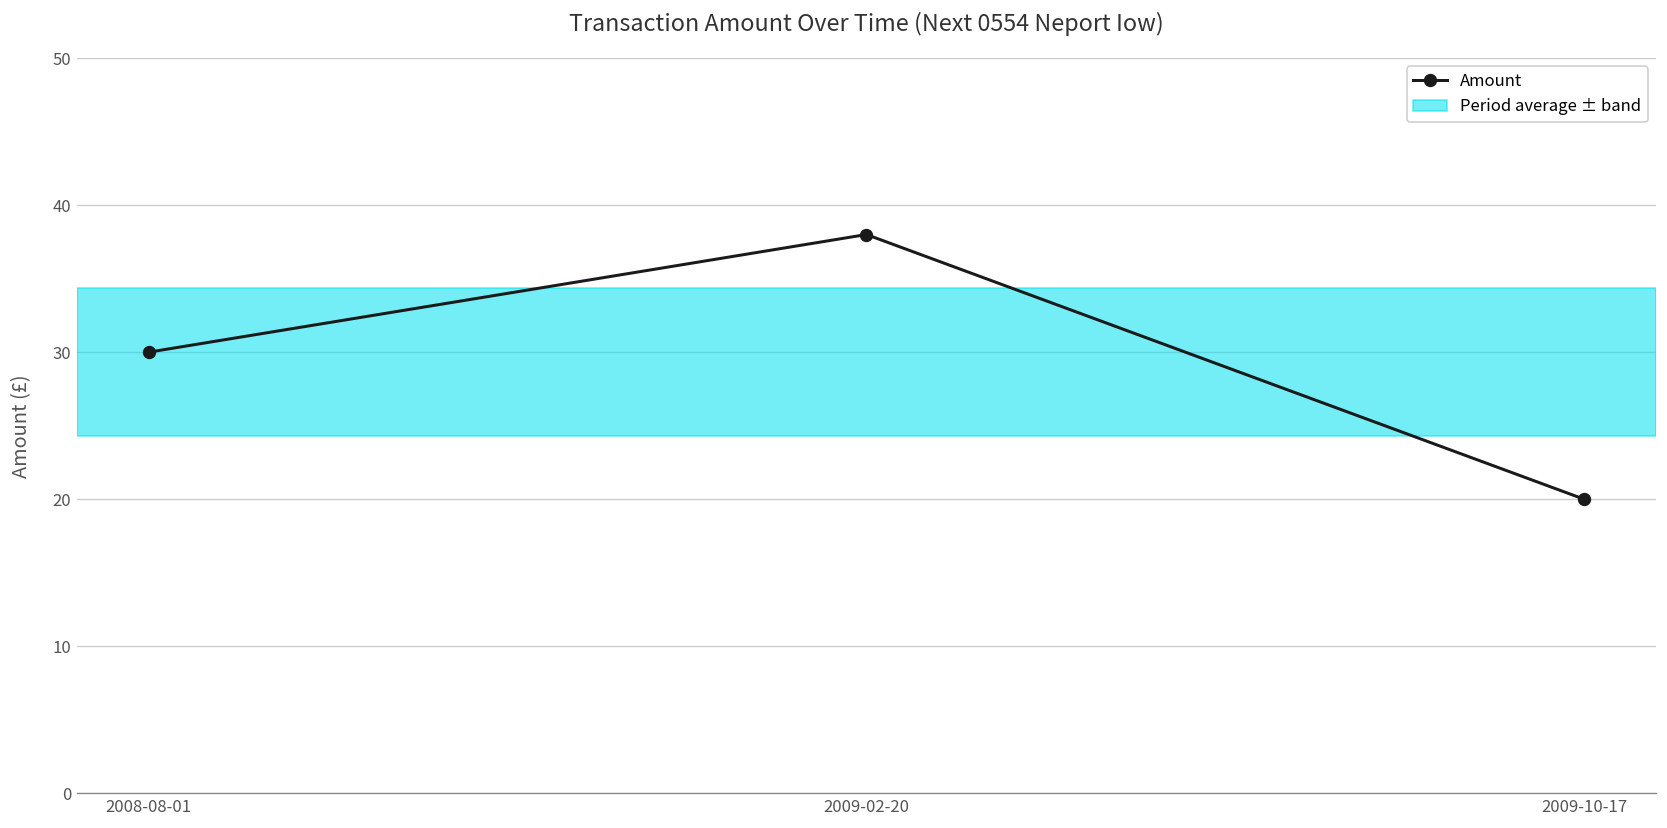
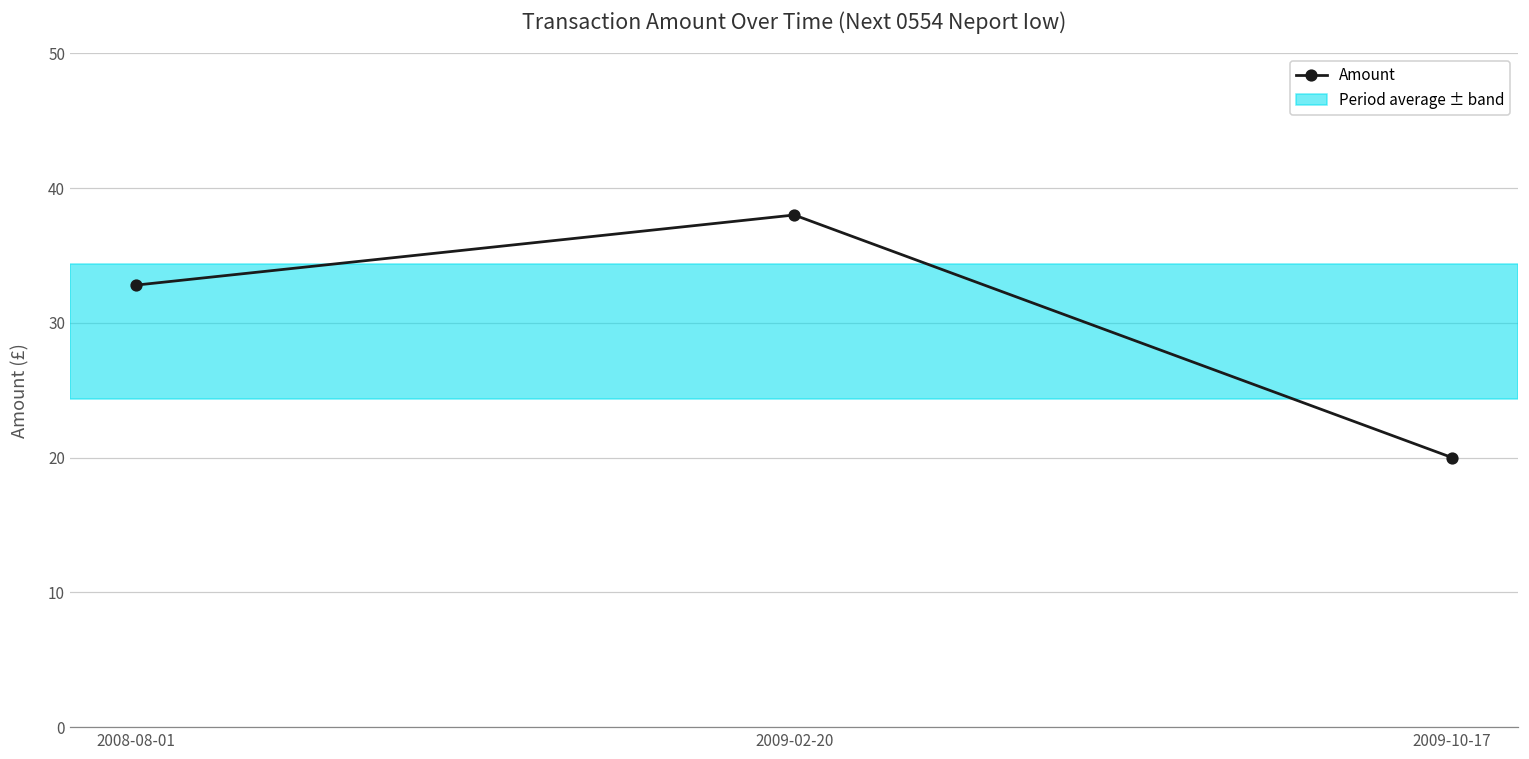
2008-08-01: 30.0 -> 32.8
